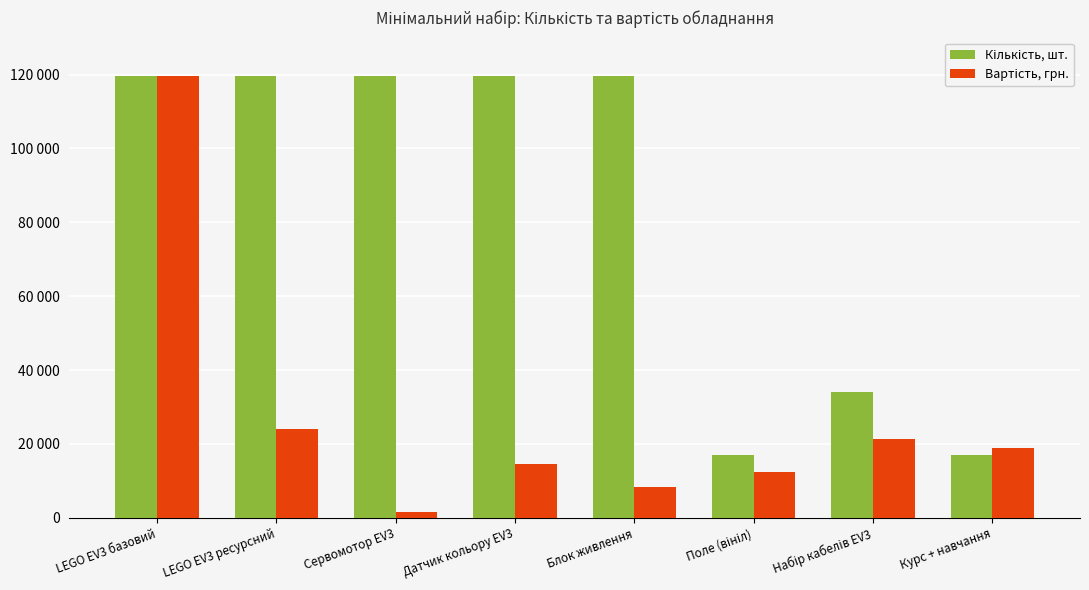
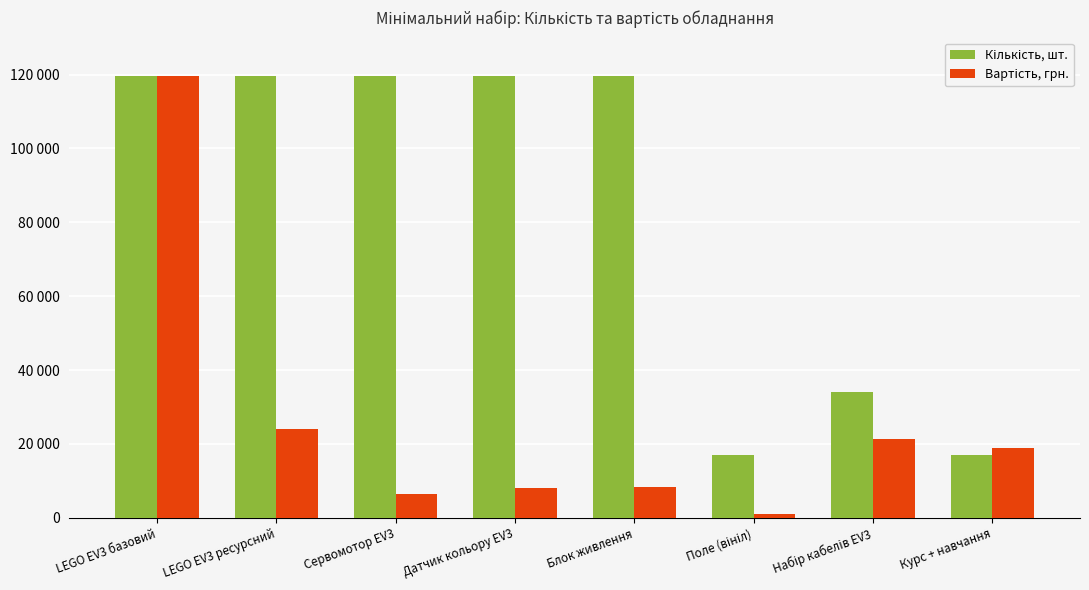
Вартість, грн., Сервомотор EV3: 2000 -> 6000
Вартість, грн., Датчик кольору EV3: 15000 -> 8000
Вартість, грн., Поле (вініл): 12000 -> 1000
